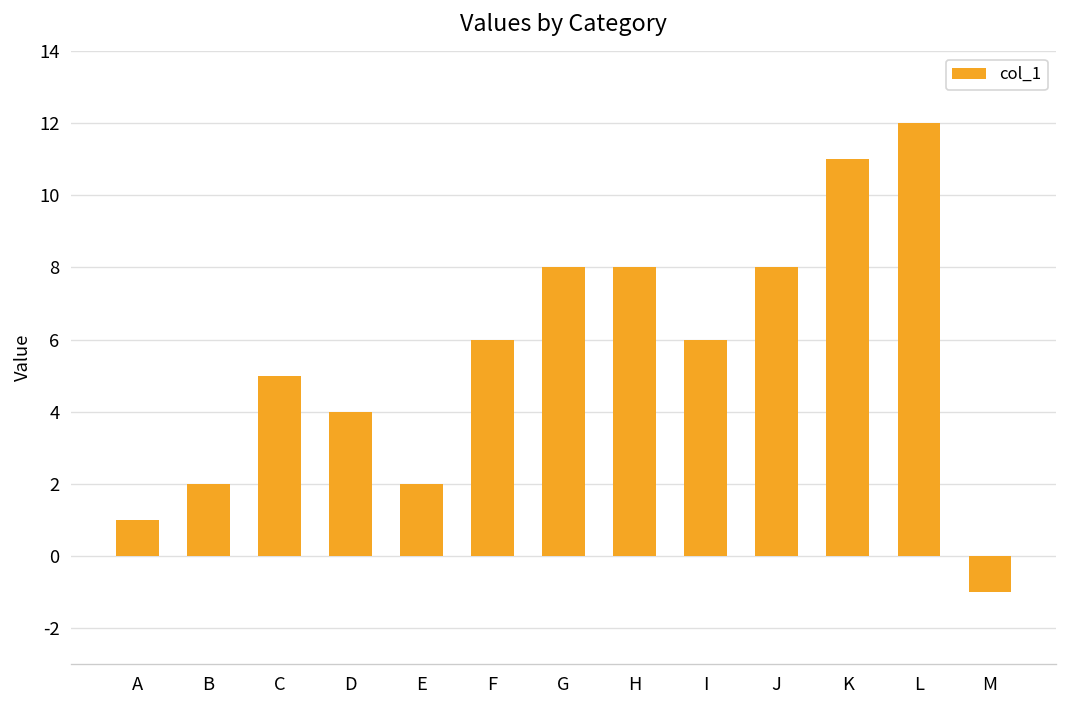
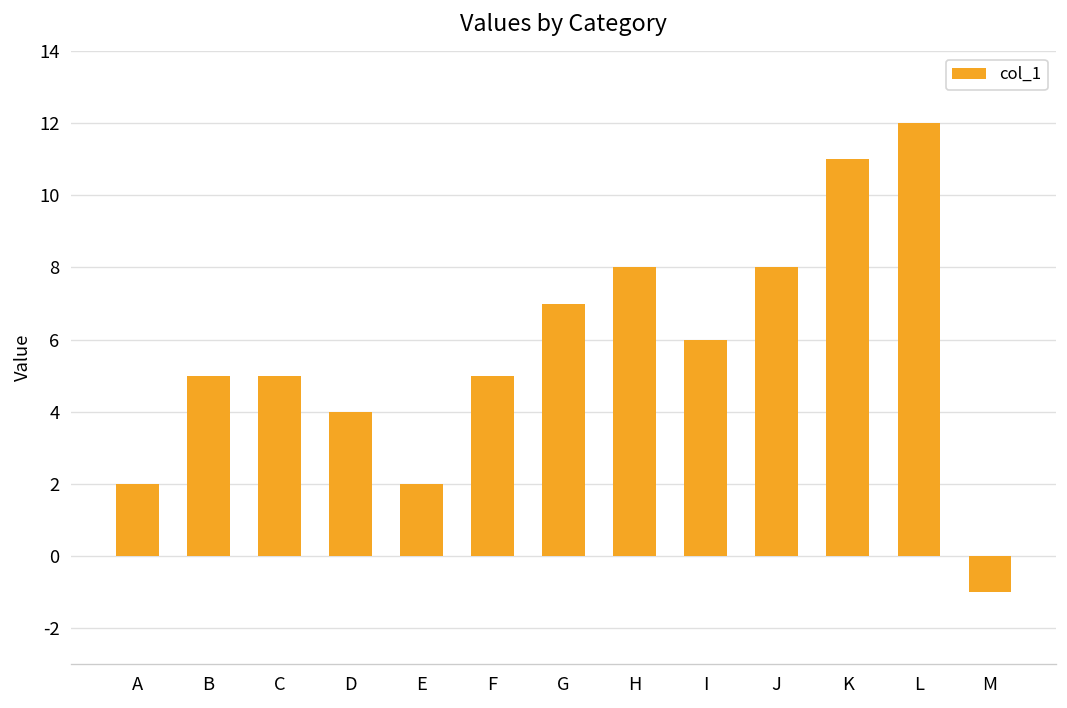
A: 1 -> 2
B: 2 -> 5
F: 6 -> 5
G: 8 -> 7
